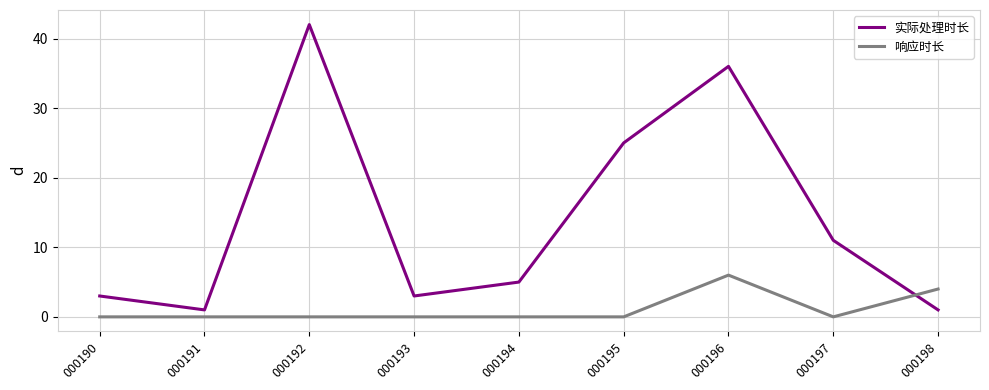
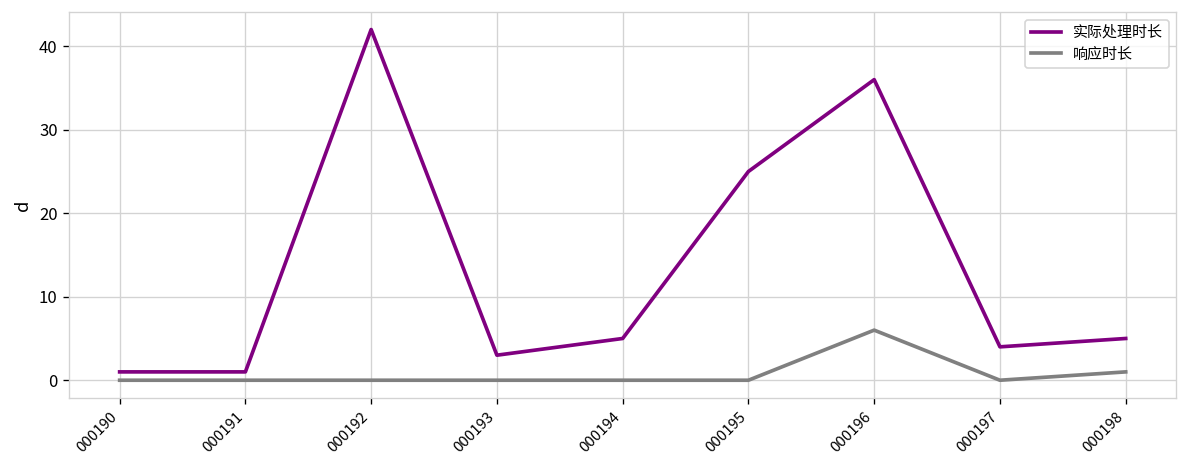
实际处理时长, 000190: 3 -> 1
实际处理时长, 000197: 11 -> 4
实际处理时长, 000198: 1 -> 5
响应时长, 000198: 4 -> 1
